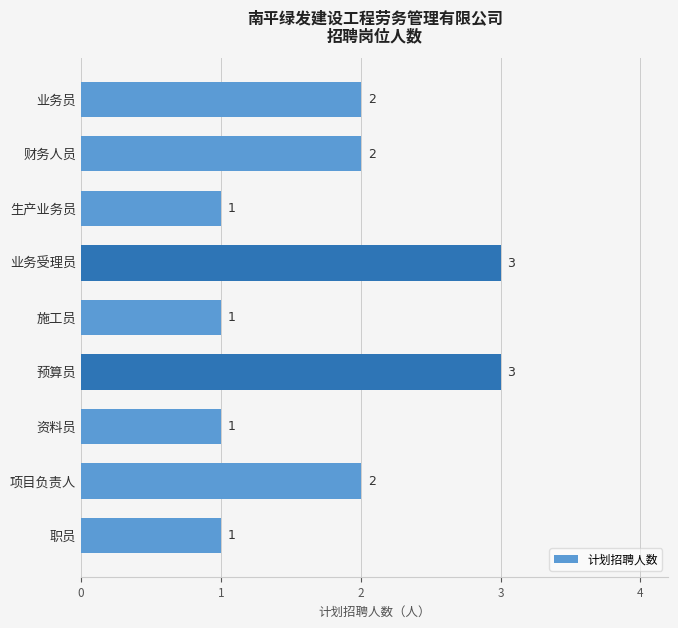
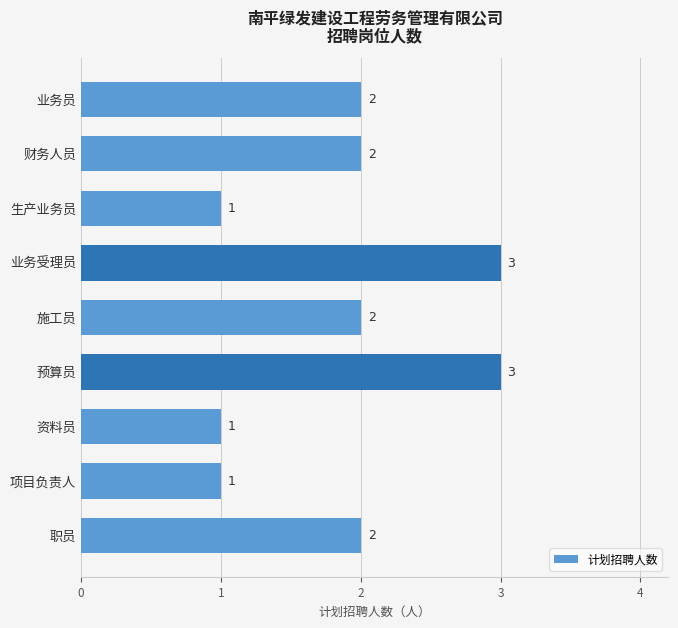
施工员: 1 -> 2
项目负责人: 2 -> 1
职员: 1 -> 2
